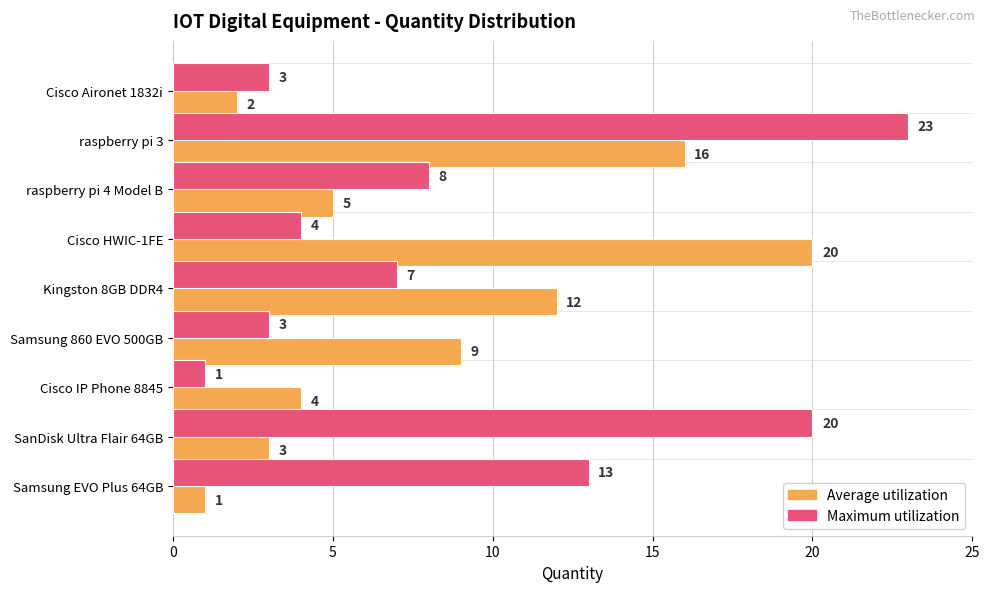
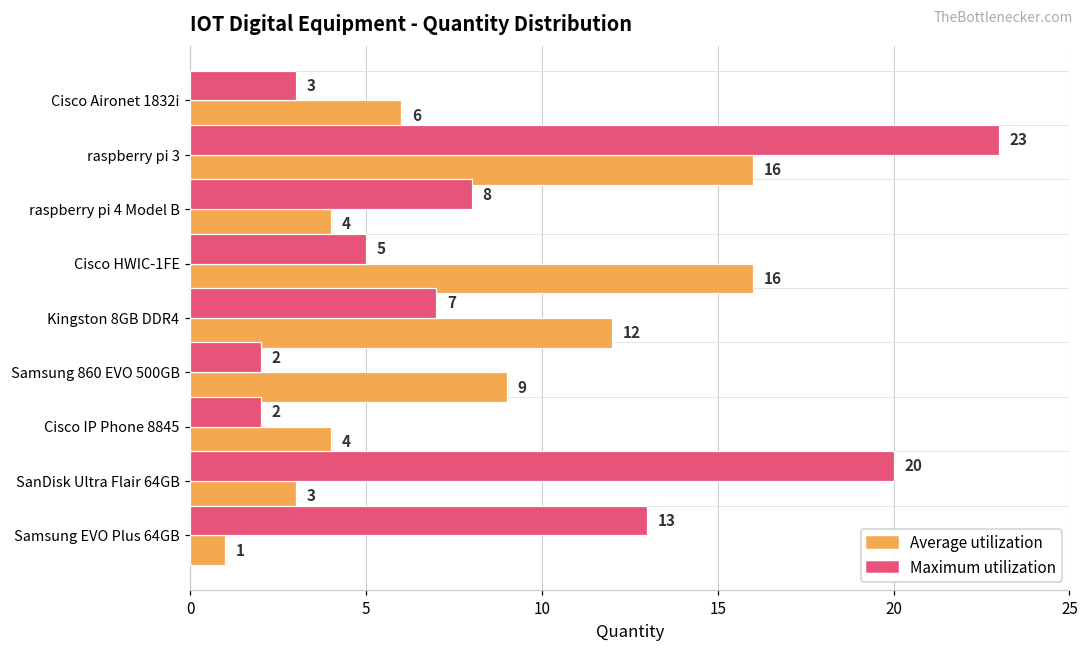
Average utilization, Cisco Aironet 1832i: 2 -> 6
Average utilization, raspberry pi 4 Model B: 5 -> 4
Maximum utilization, Cisco HWIC-1FE: 4 -> 5
Average utilization, Cisco HWIC-1FE: 20 -> 16
Maximum utilization, Samsung 860 EVO 500GB: 3 -> 2
Maximum utilization, Cisco IP Phone 8845: 1 -> 2
